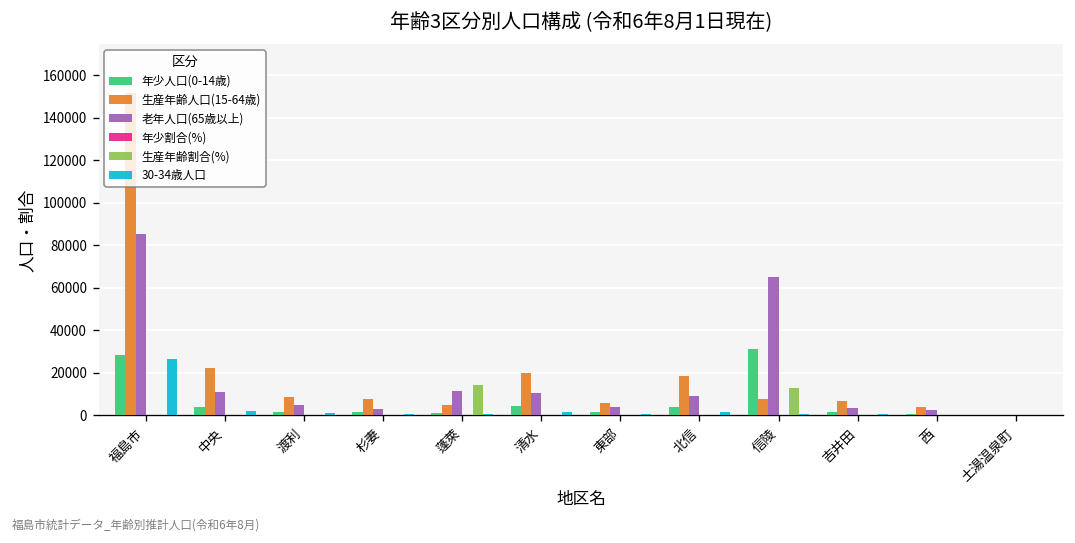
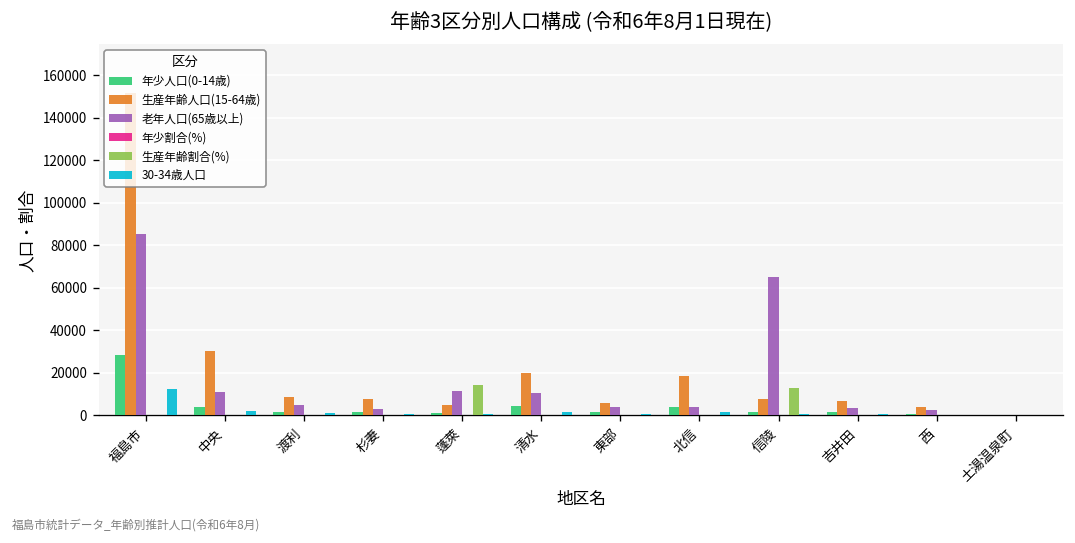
30-34歳人口, 福島市: 26000 -> 12000
生産年齢人口(15-64歳), 中央: 22000 -> 30000
老年人口(65歳以上), 北信: 9000 -> 4000
年少人口(0-14歳), 信陵: 31000 -> 1000
